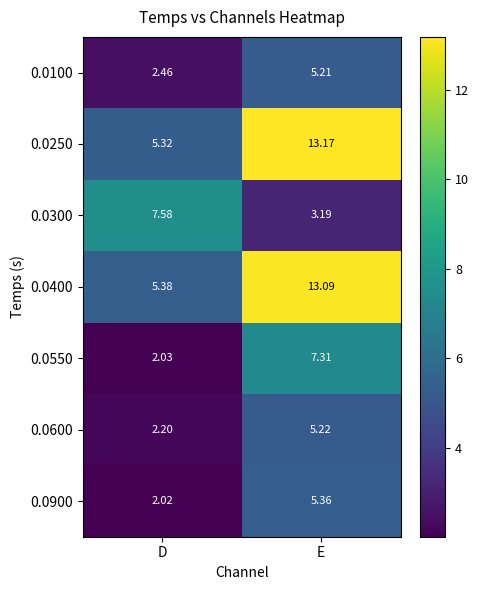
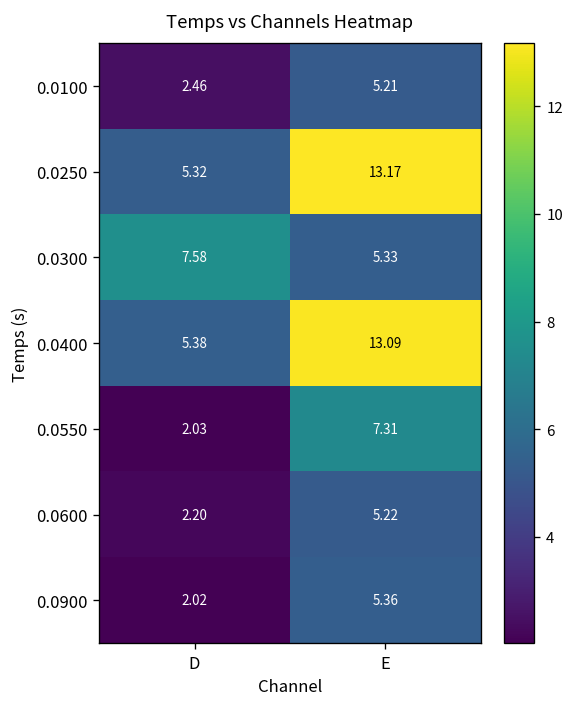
0.0300, E: 3.19 -> 5.33
